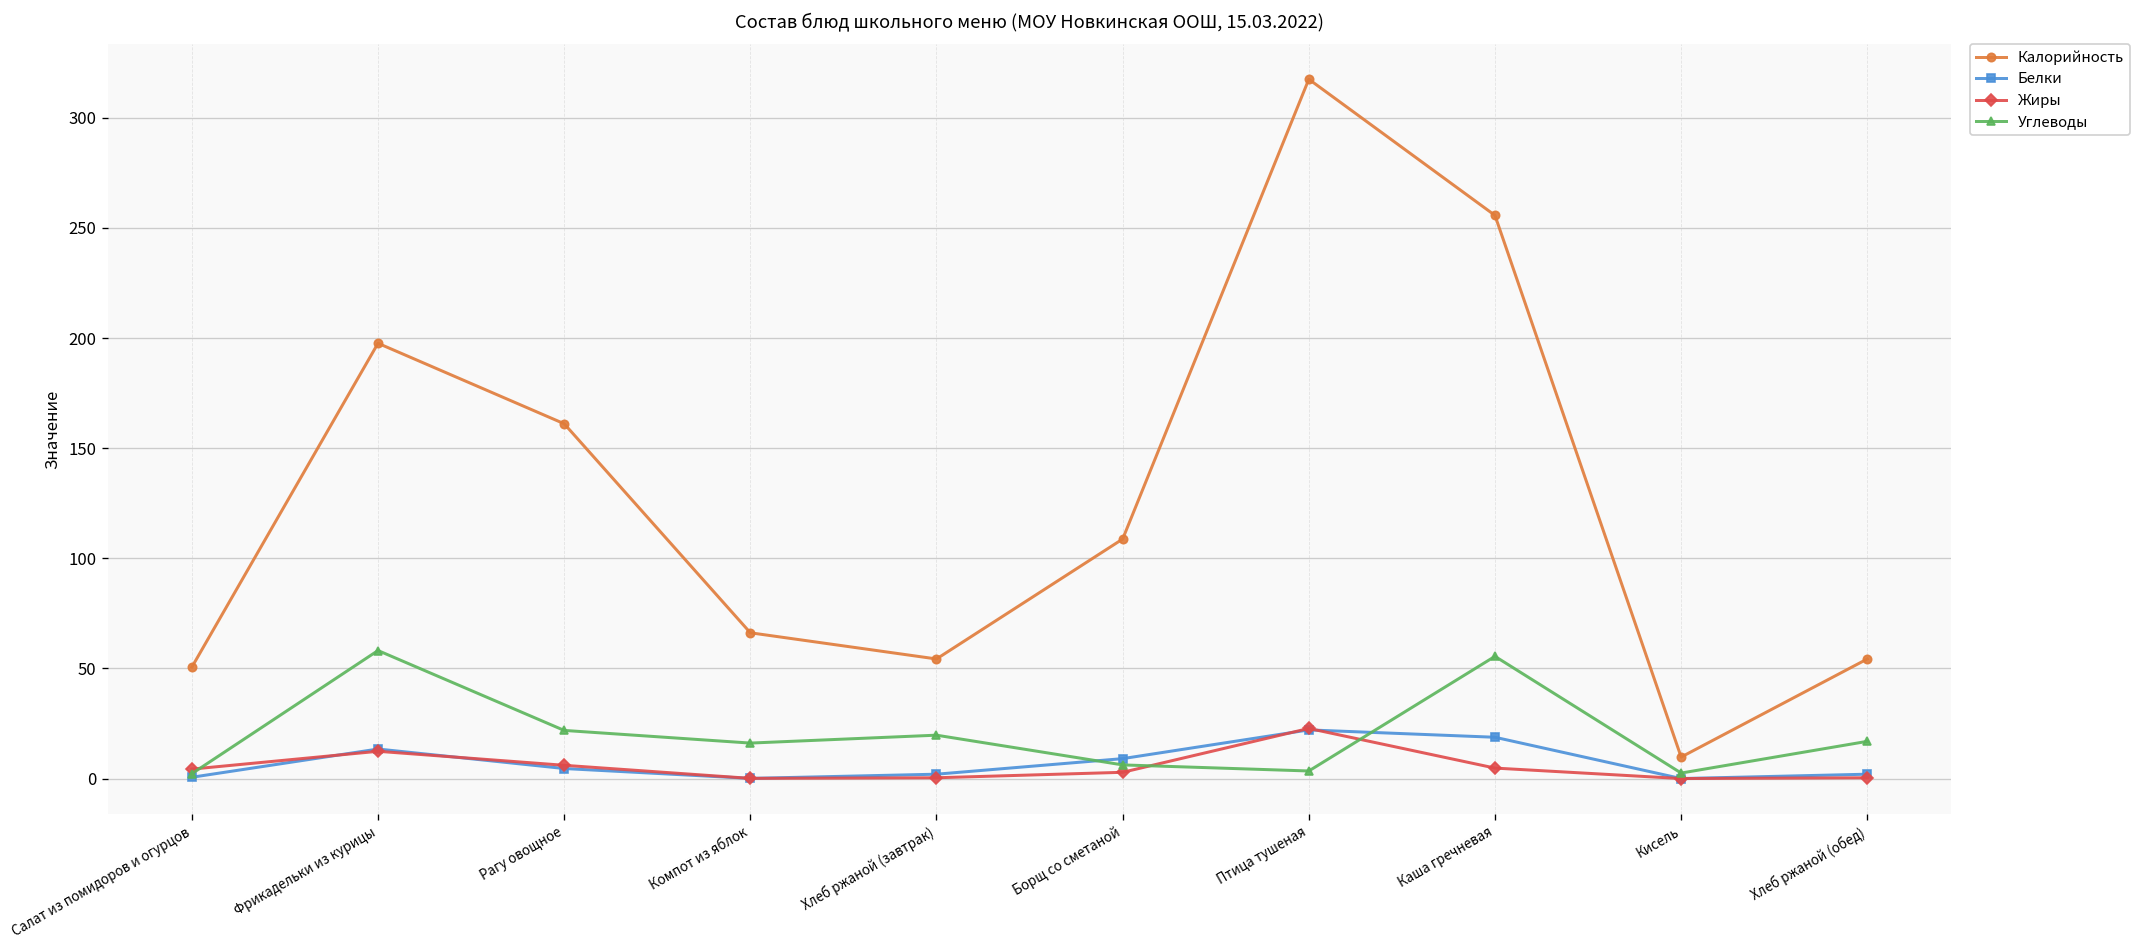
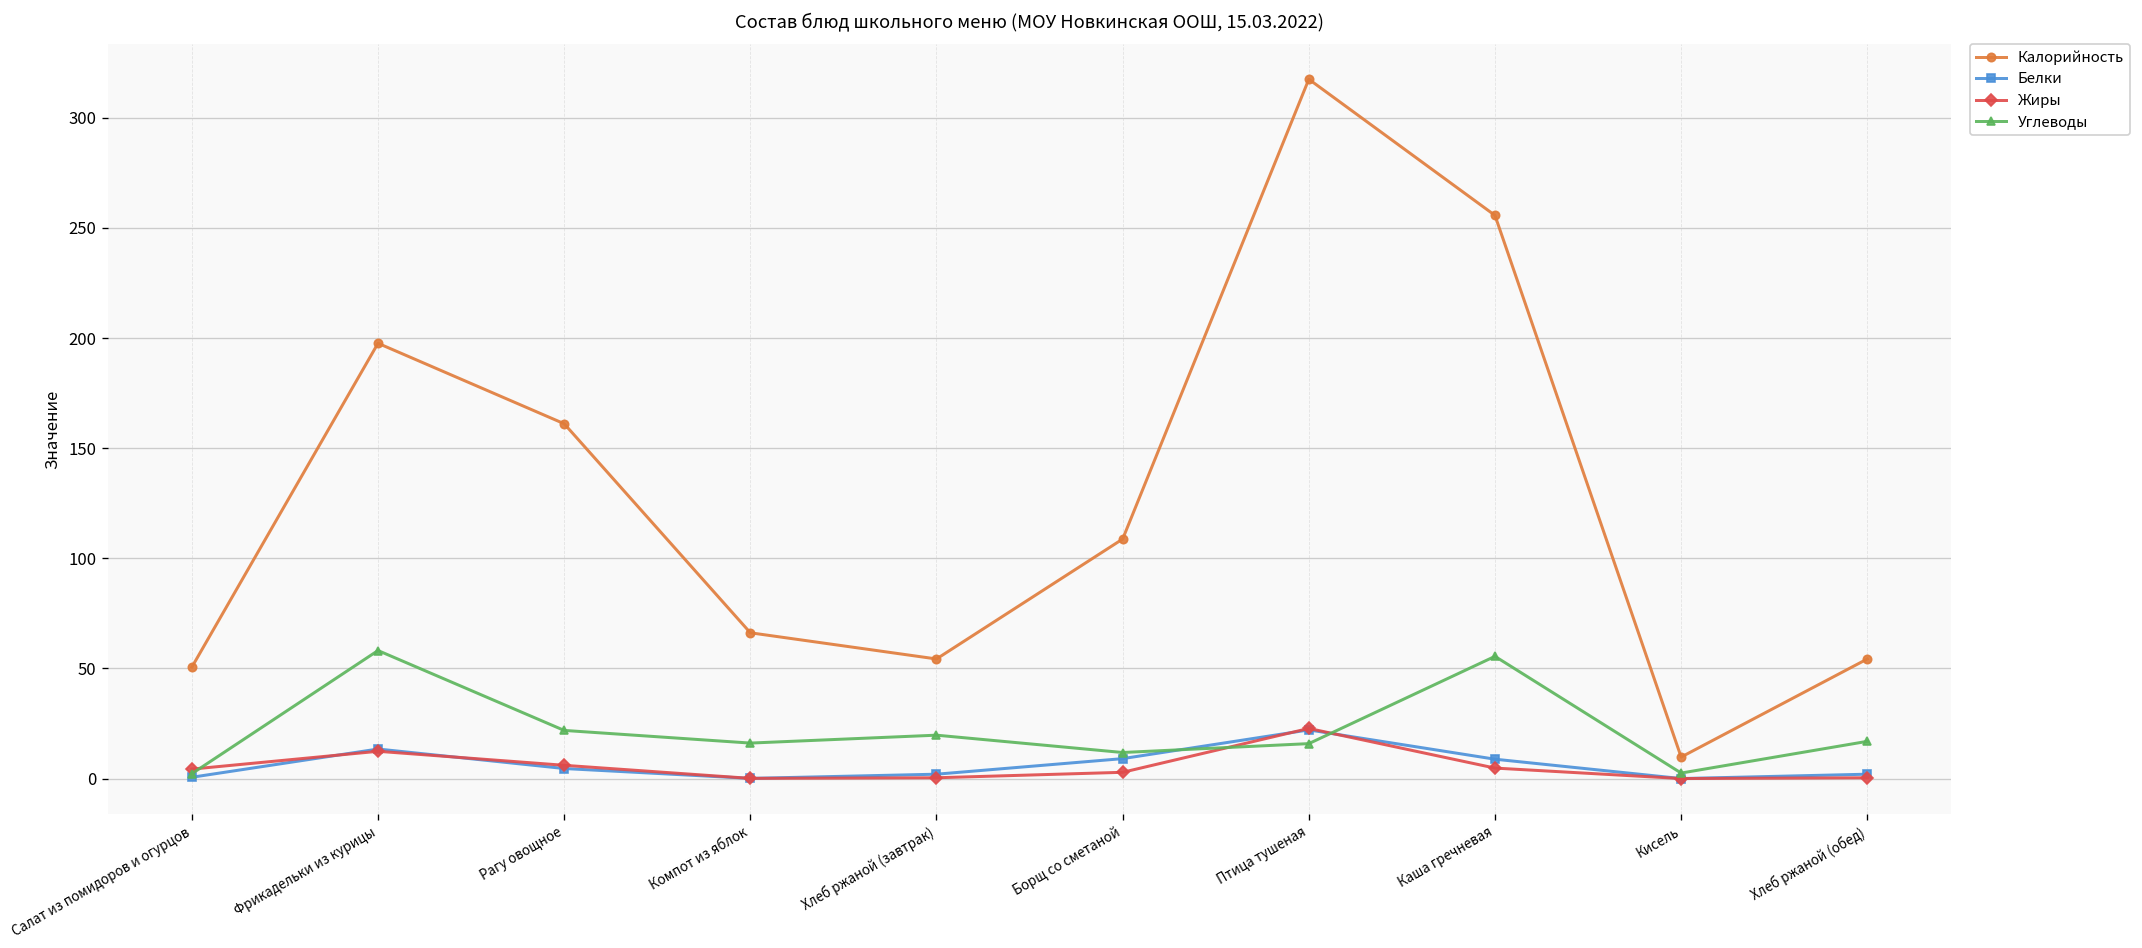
Углеводы, Борщ со сметаной: 6 -> 12
Углеводы, Птица тушеная: 3 -> 16
Белки, Каша гречневая: 19 -> 9
